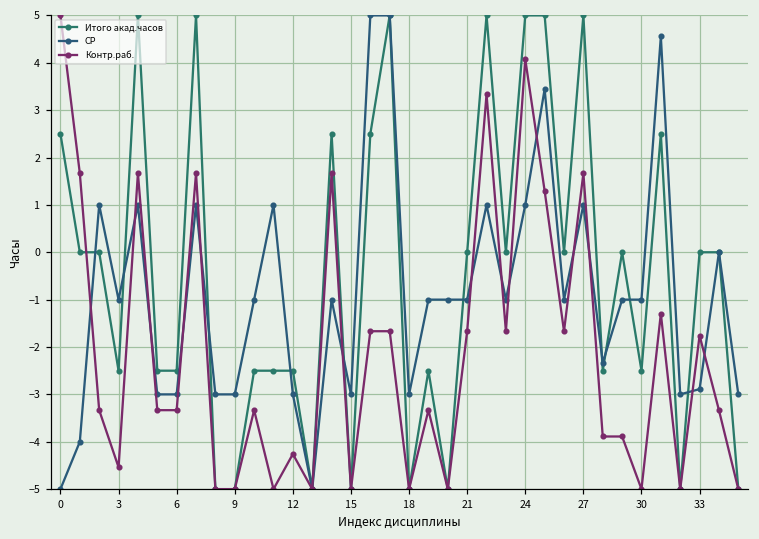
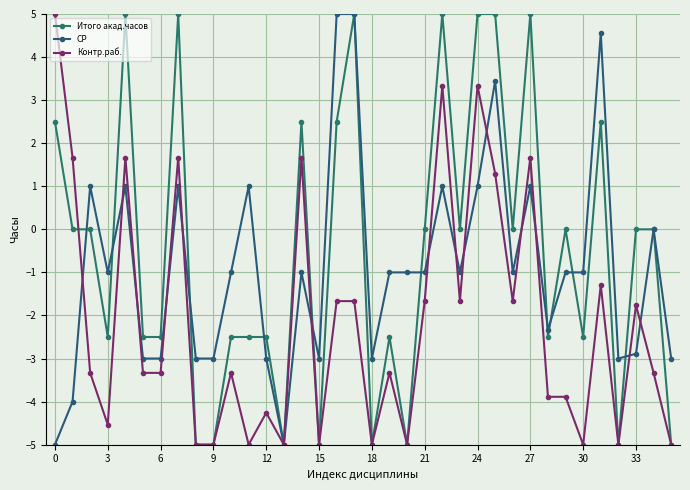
Контр.раб., 24: 4.1 -> 3.3
